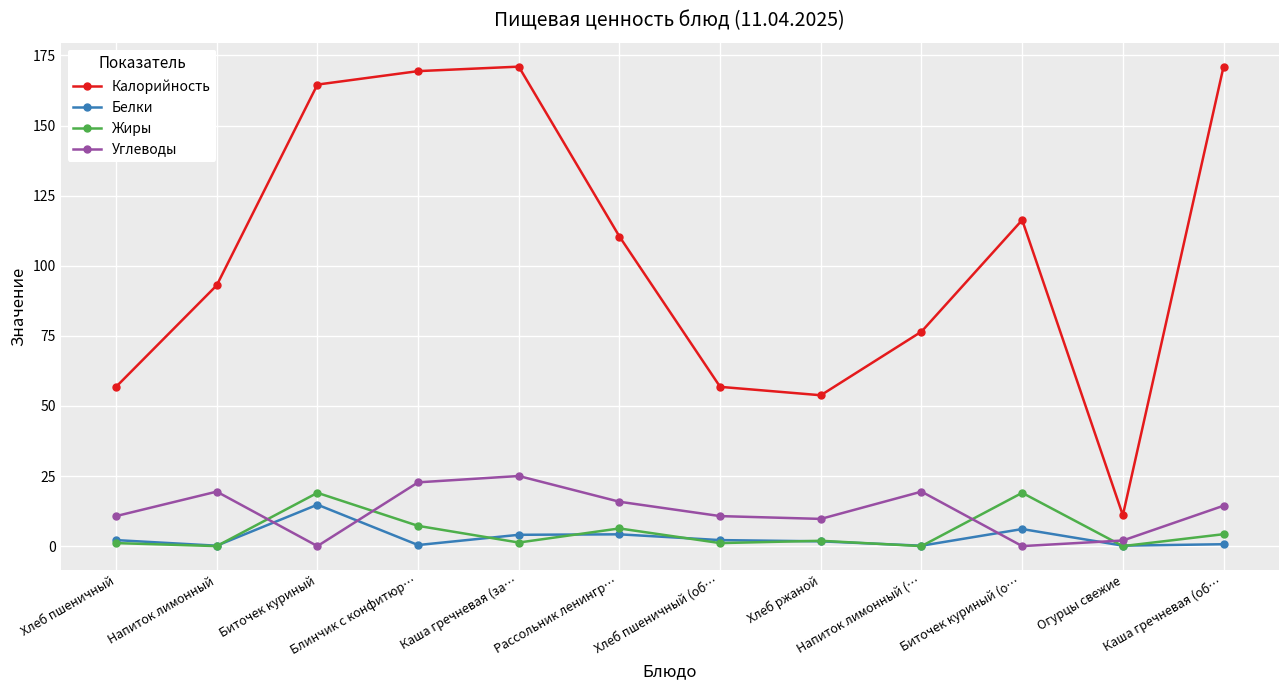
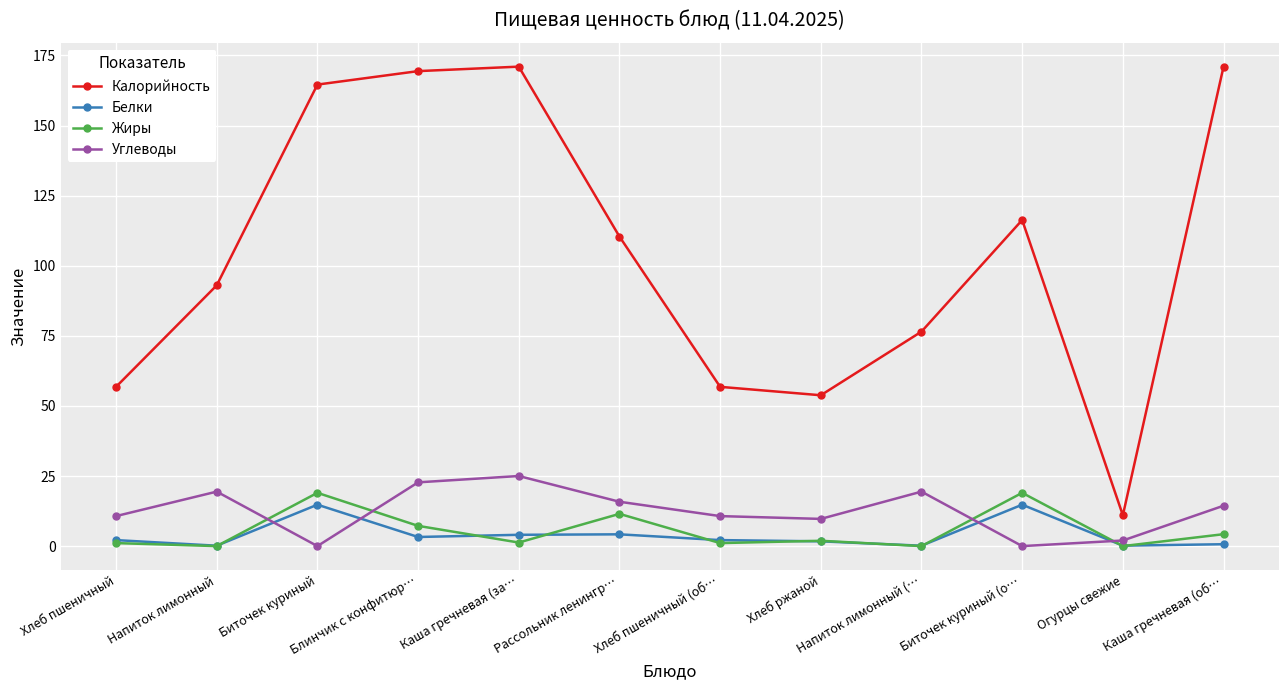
Белки, Блинчик с конфитюр…: 0 -> 3
Жиры, Рассольник ленингр…: 6 -> 12
Белки, Биточек куриный (о…: 6 -> 15
